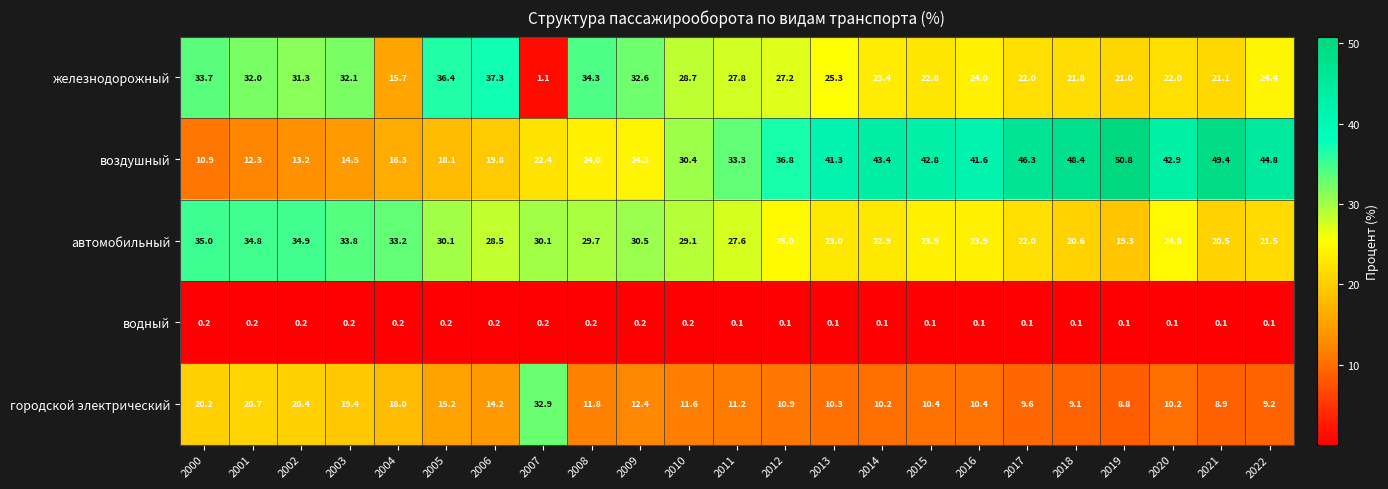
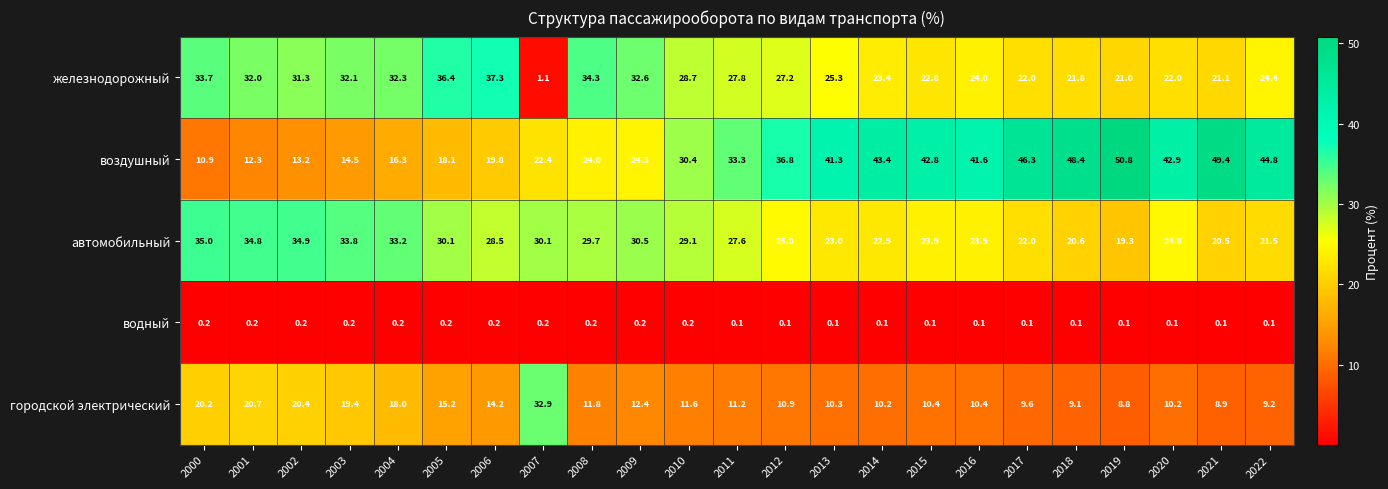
железнодорожный, 2004: 15.7 -> 32.3
